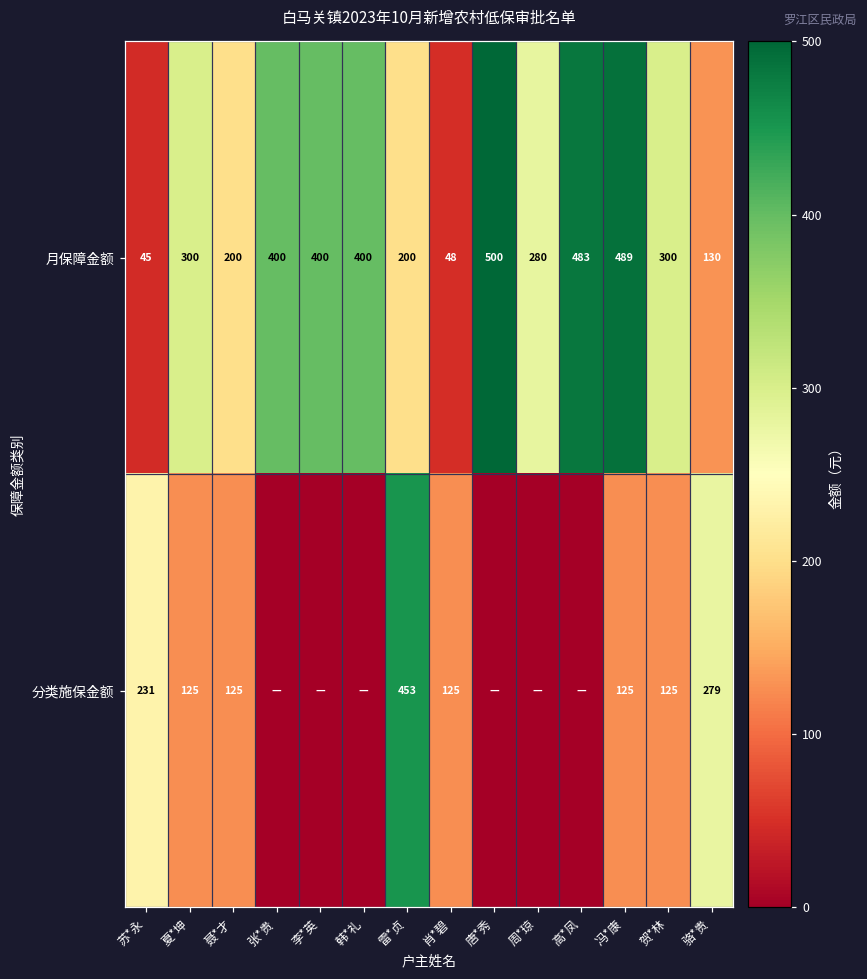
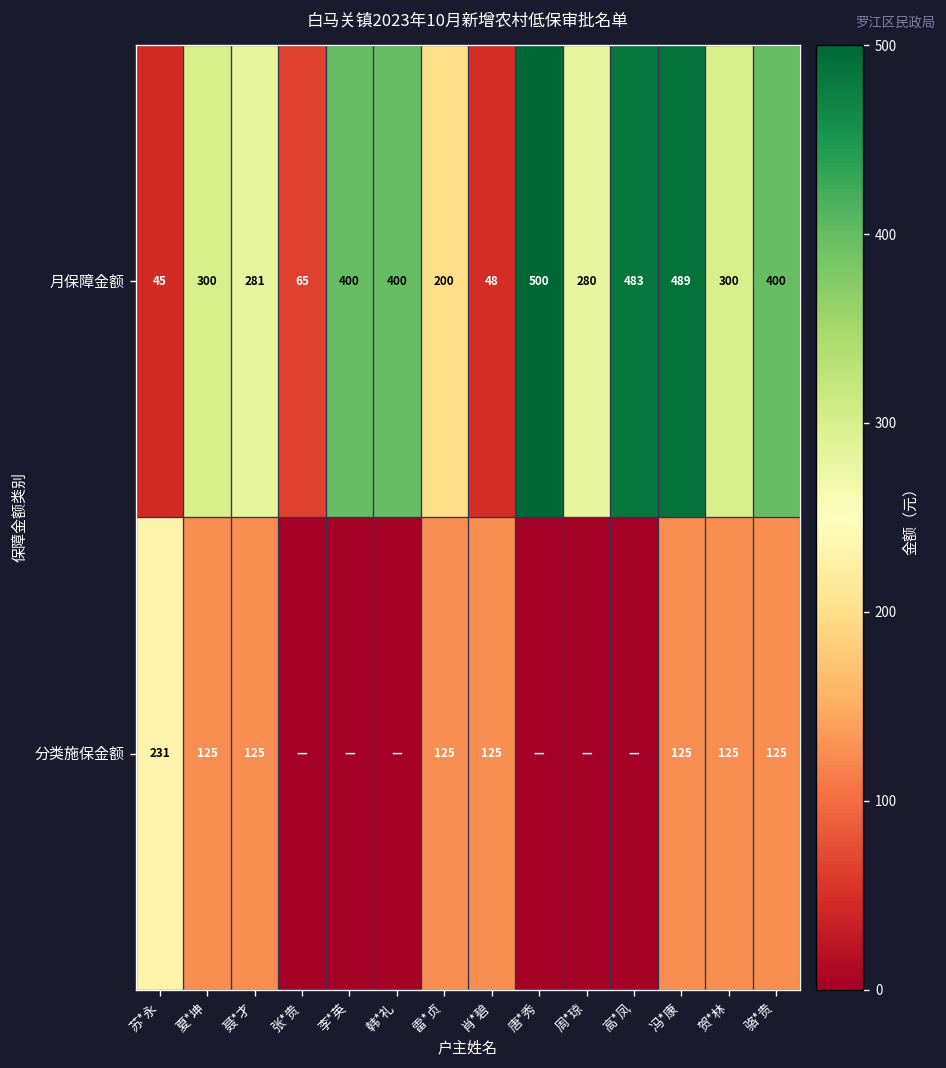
月保障金额, 聂*才: 200 -> 281
月保障金额, 张*贵: 400 -> 65
月保障金额, 骆*贵: 130 -> 400
分类施保金额, 雷*贞: 453 -> 125
分类施保金额, 骆*贵: 279 -> 125
